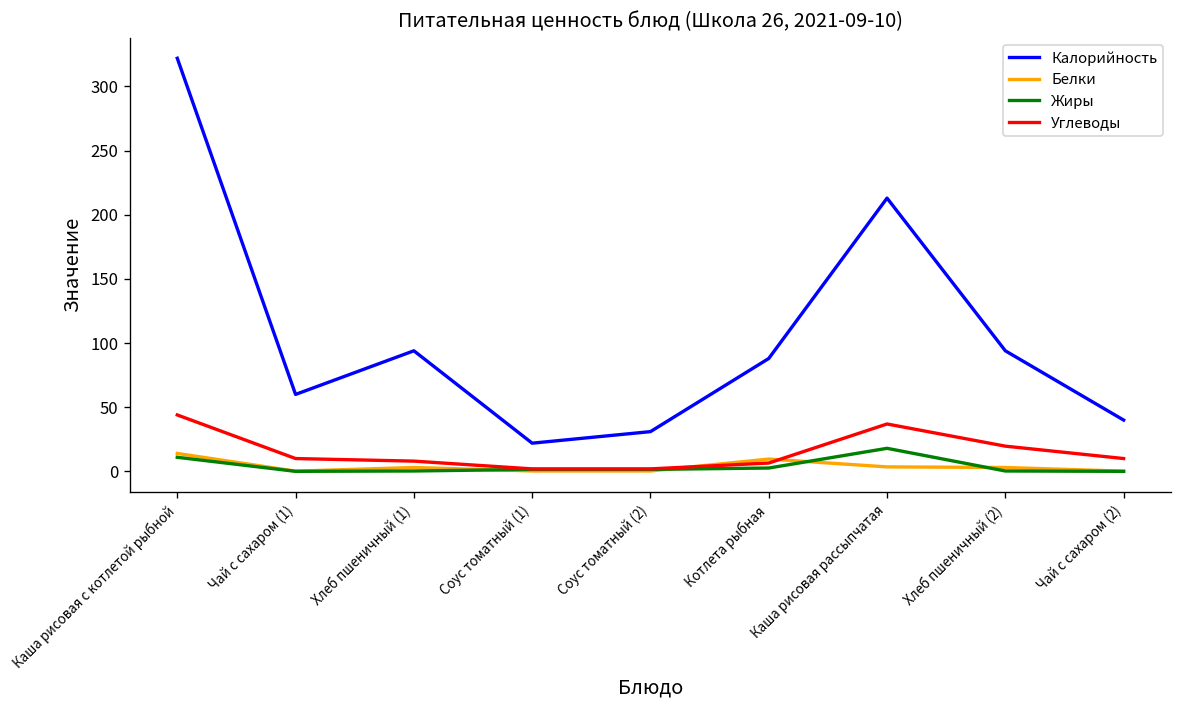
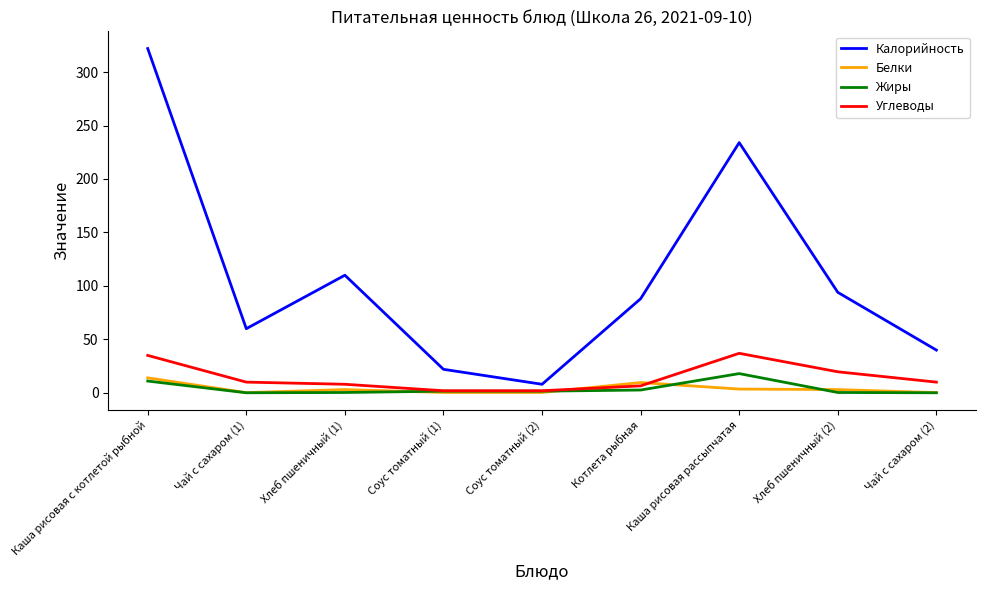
Углеводы, Каша рисовая с котлетой рыбной: 44 -> 35
Калорийность, Хлеб пшеничный (1): 94 -> 110
Калорийность, Соус томатный (2): 31 -> 8
Калорийность, Каша рисовая рассыпчатая: 213 -> 234
